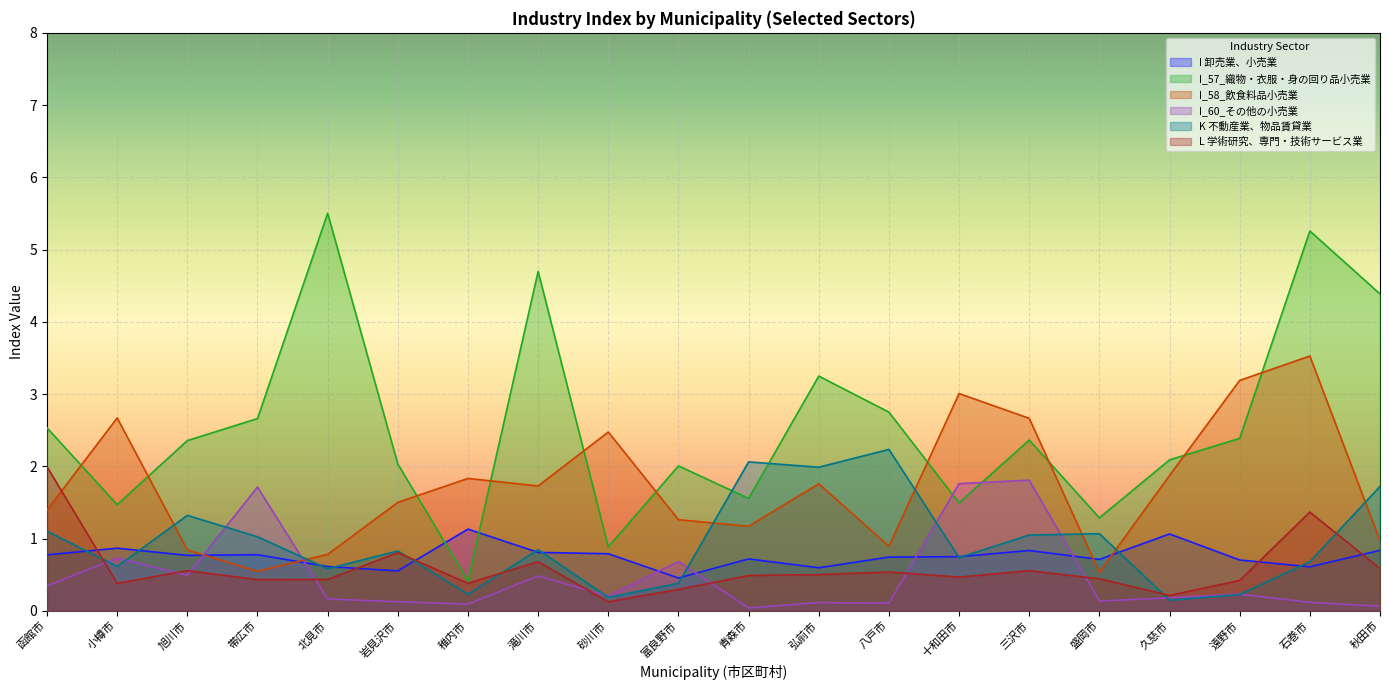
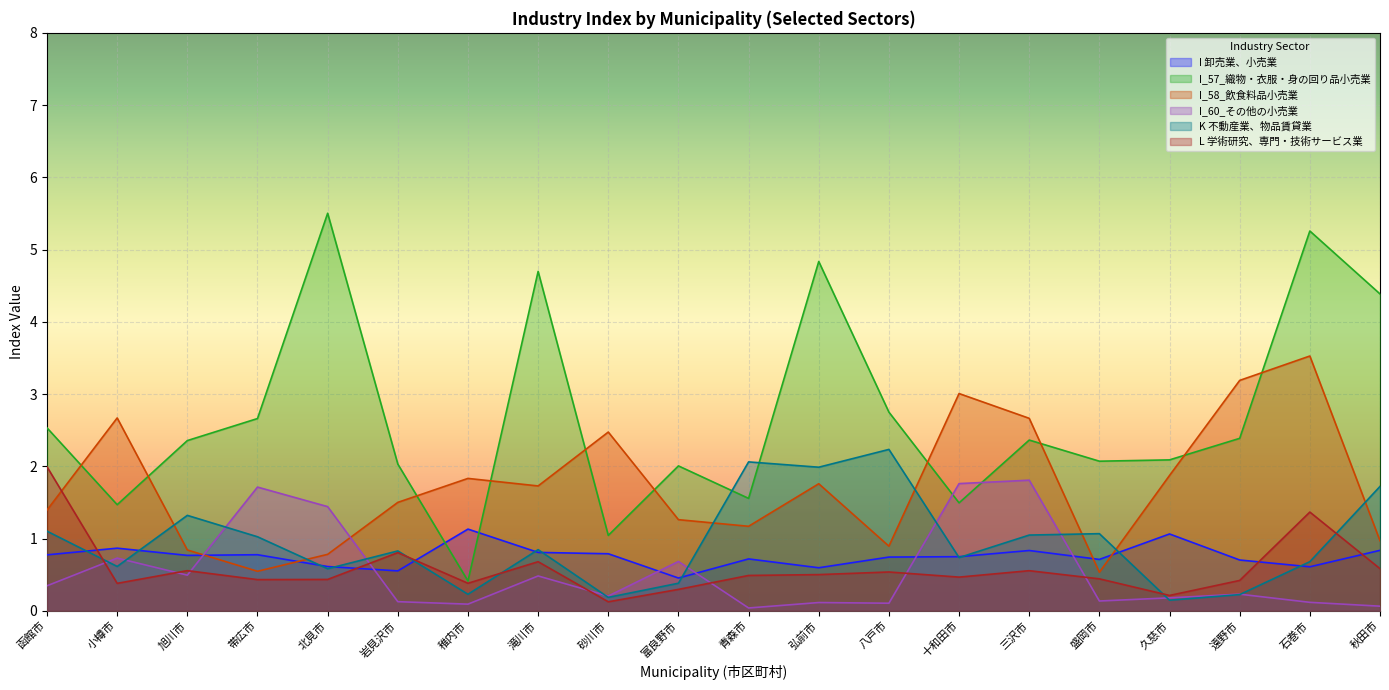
I_60_その他の小売業, 北見市: 0.2 -> 1.4
I_57_織物・衣服・身の回り品小売業, 砂川市: 0.9 -> 1.0
I_57_織物・衣服・身の回り品小売業, 弘前市: 3.2 -> 4.8
I_57_織物・衣服・身の回り品小売業, 盛岡市: 1.3 -> 2.1
